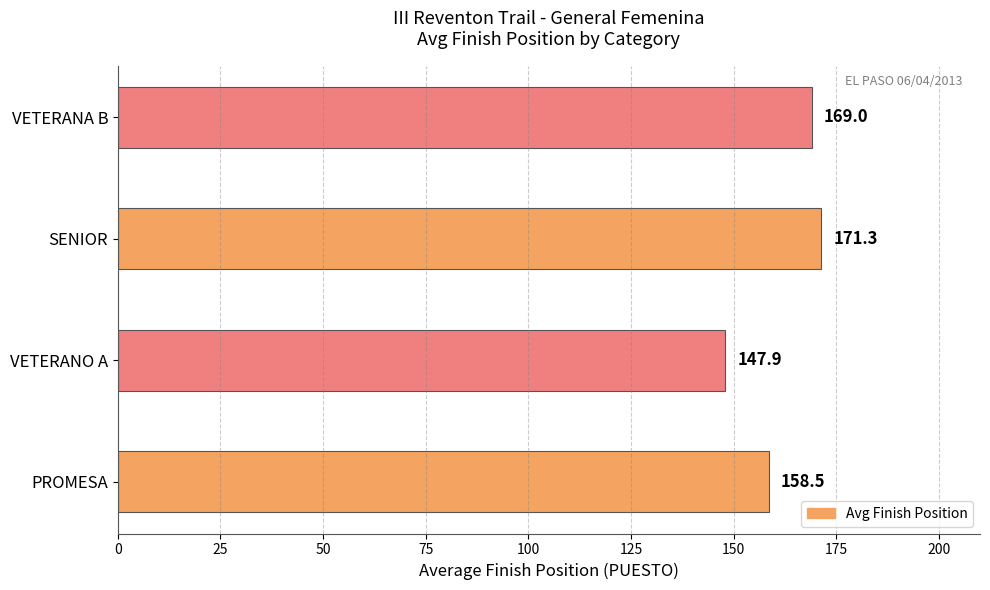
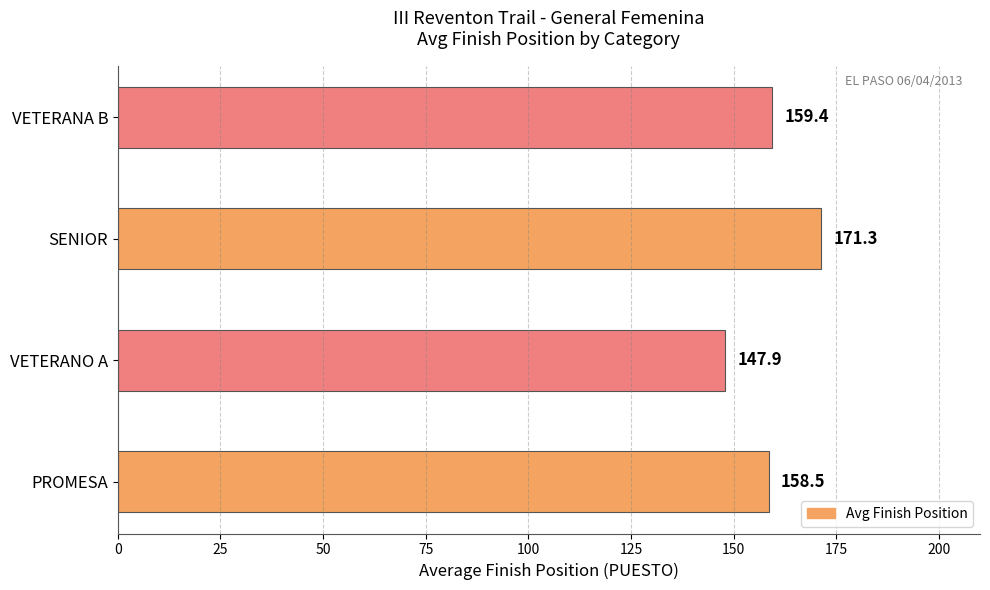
VETERANA B: 169.0 -> 159.4
